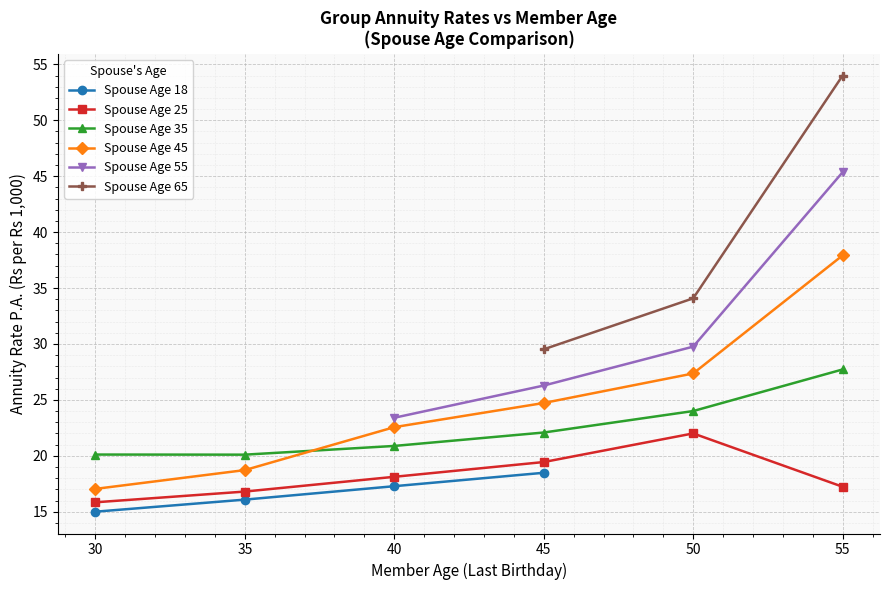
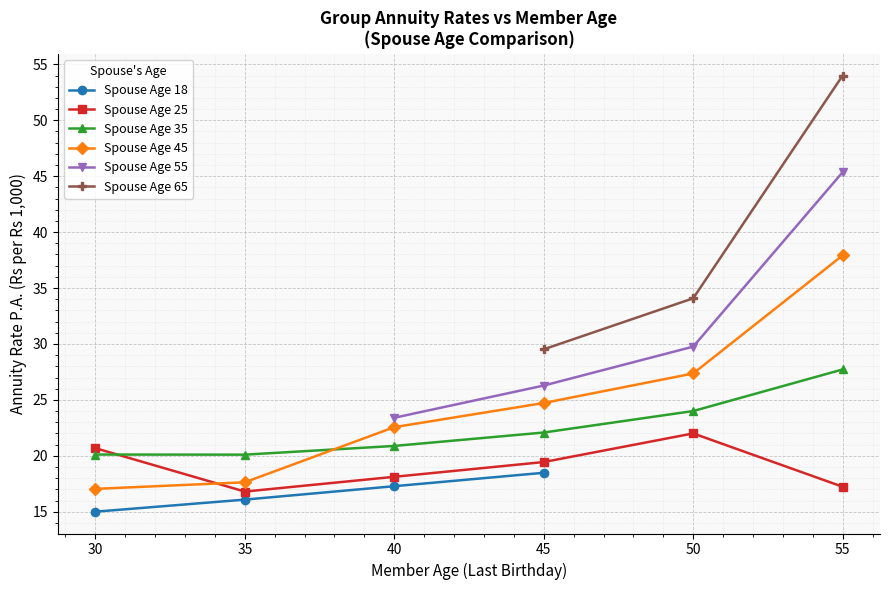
Spouse Age 25, 30: 15.8 -> 20.7
Spouse Age 45, 35: 18.7 -> 17.6
